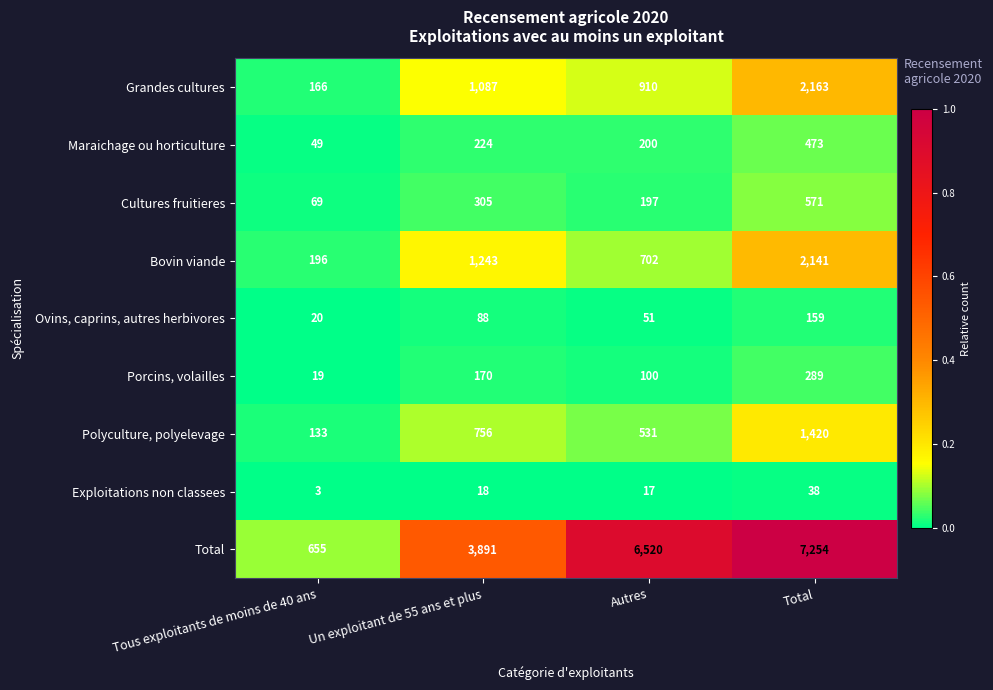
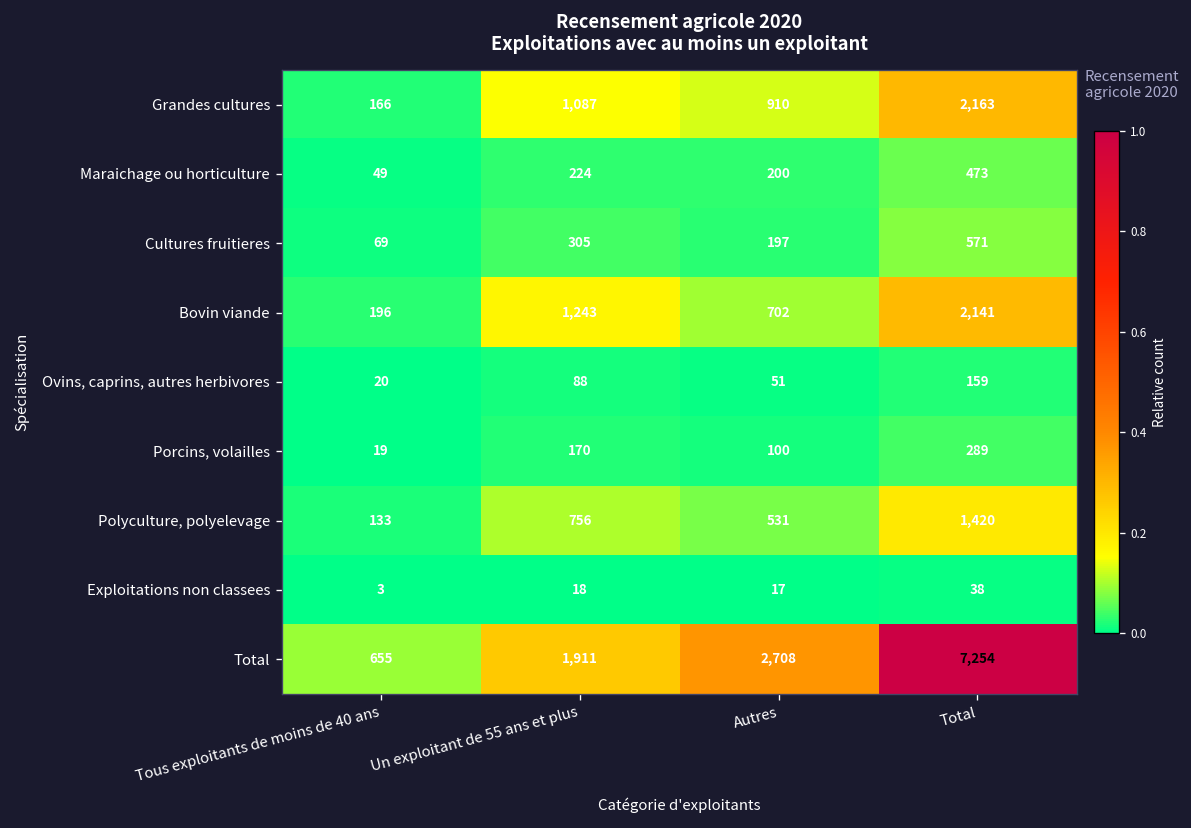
Total, Un exploitant de 55 ans et plus: 3,891 -> 1,911
Total, Autres: 6,520 -> 2,708
